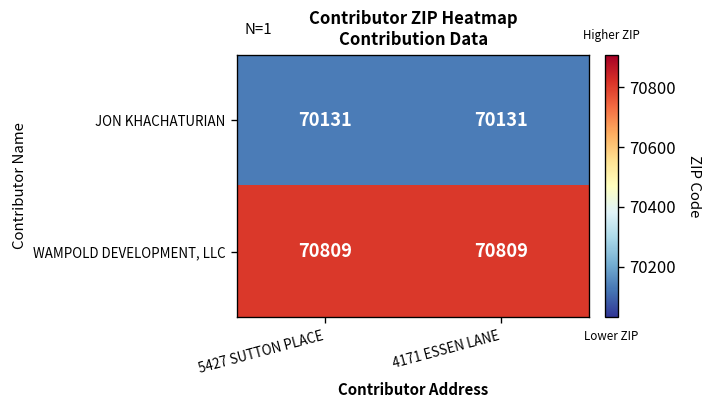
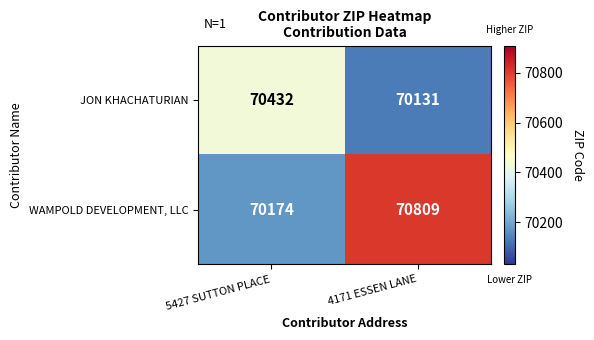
JON KHACHATURIAN, 5427 SUTTON PLACE: 70131 -> 70432
WAMPOLD DEVELOPMENT, LLC, 5427 SUTTON PLACE: 70809 -> 70174
